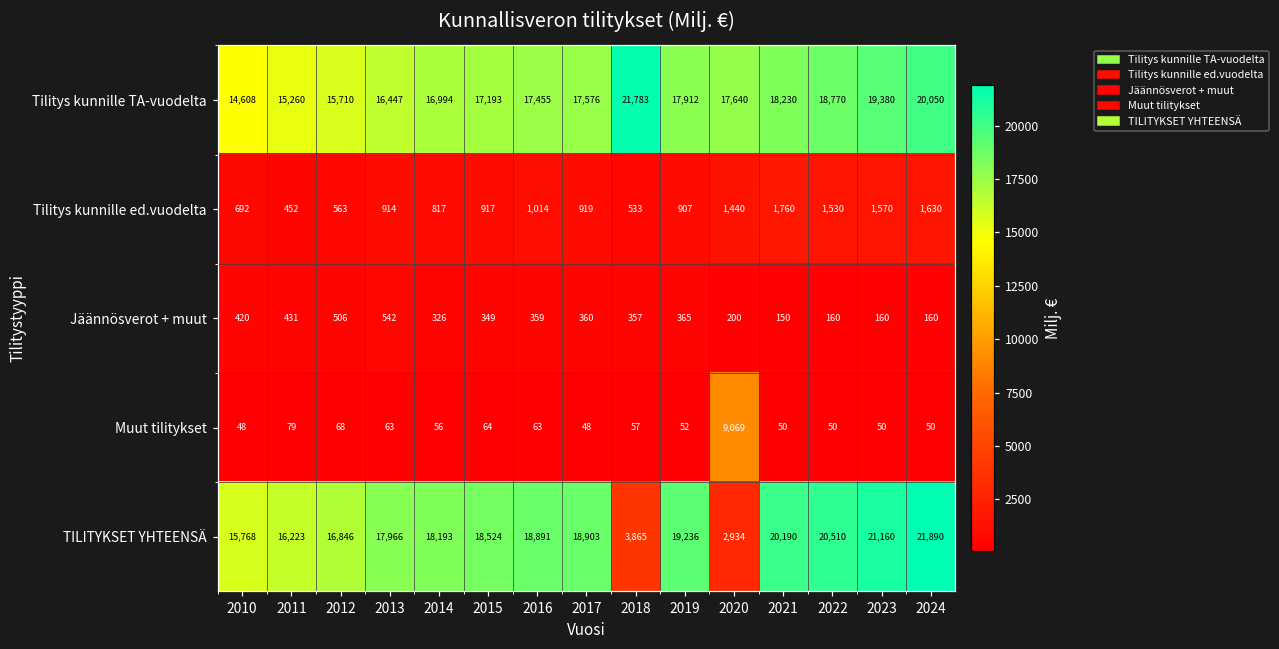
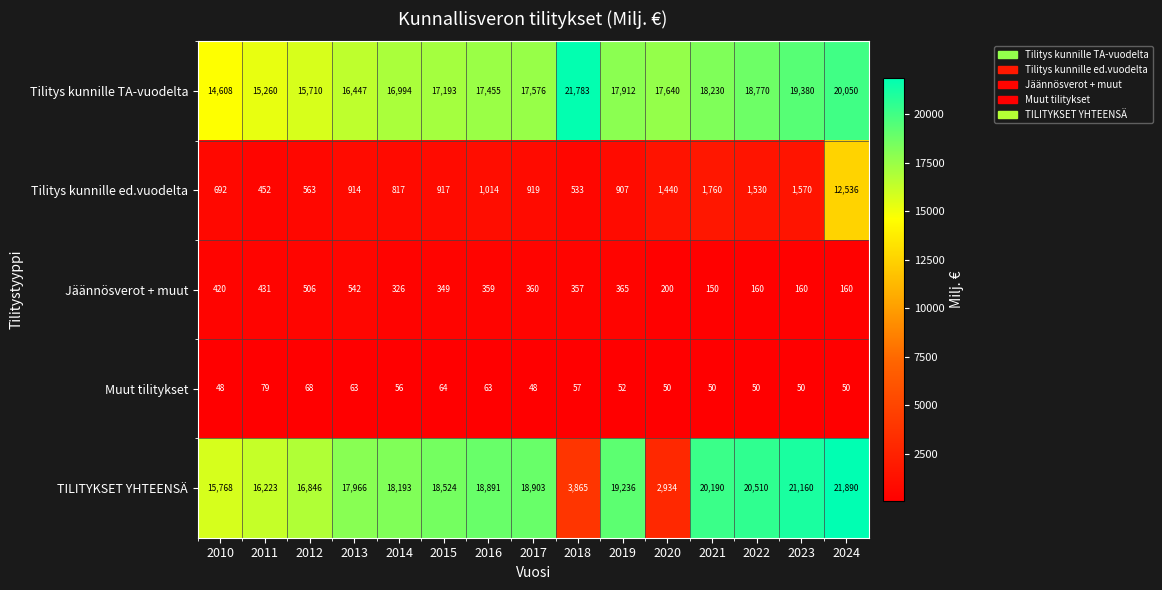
Tilitys kunnille ed.vuodelta, 2024: 1,630 -> 12,536
Muut tilitykset, 2020: 9,069 -> 50
